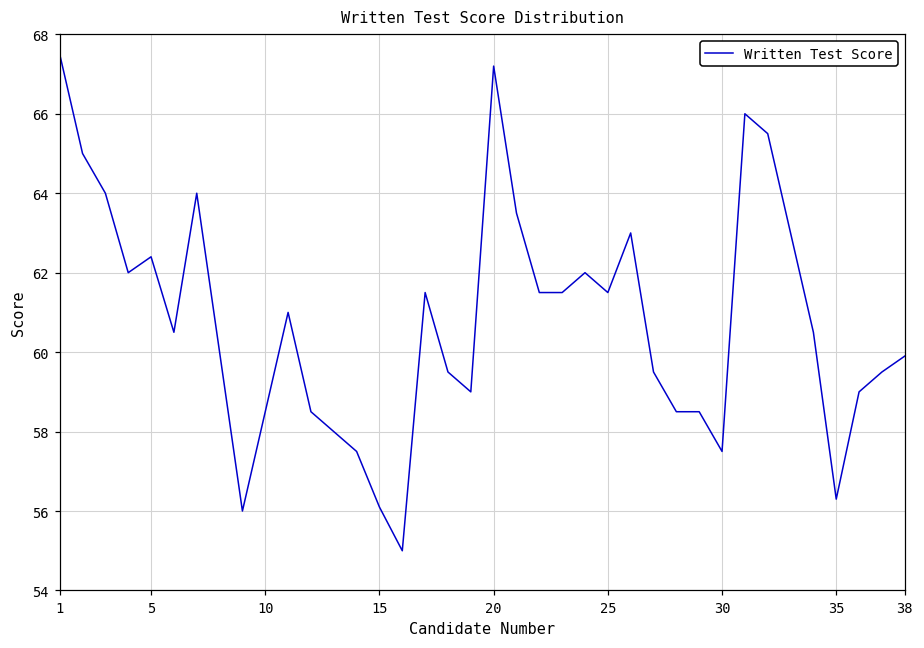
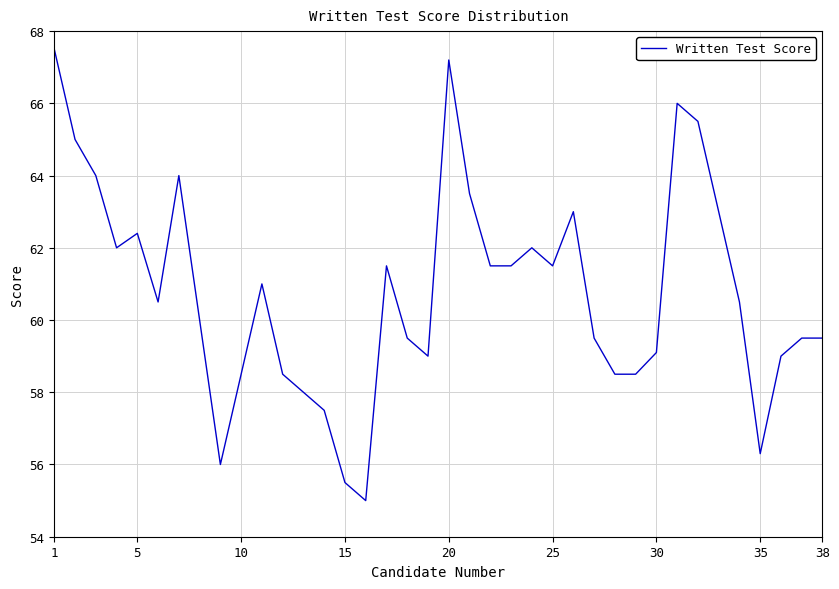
15: 56.1 -> 55.5
30: 57.5 -> 59.1
38: 59.9 -> 59.5
